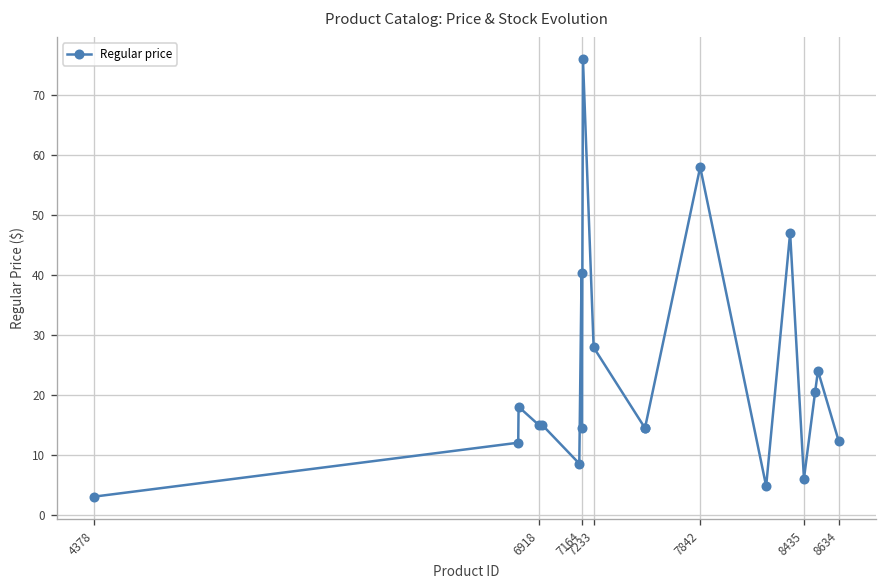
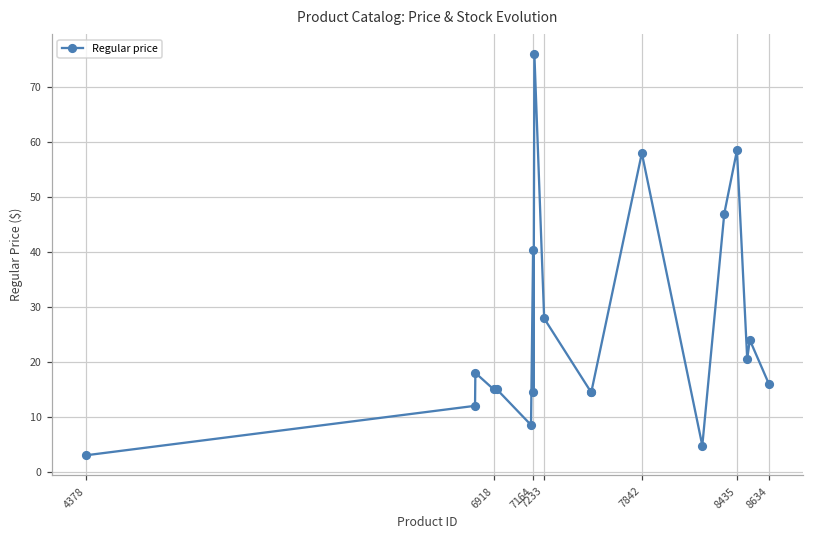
8435: 6 -> 58
8634: 12 -> 16
